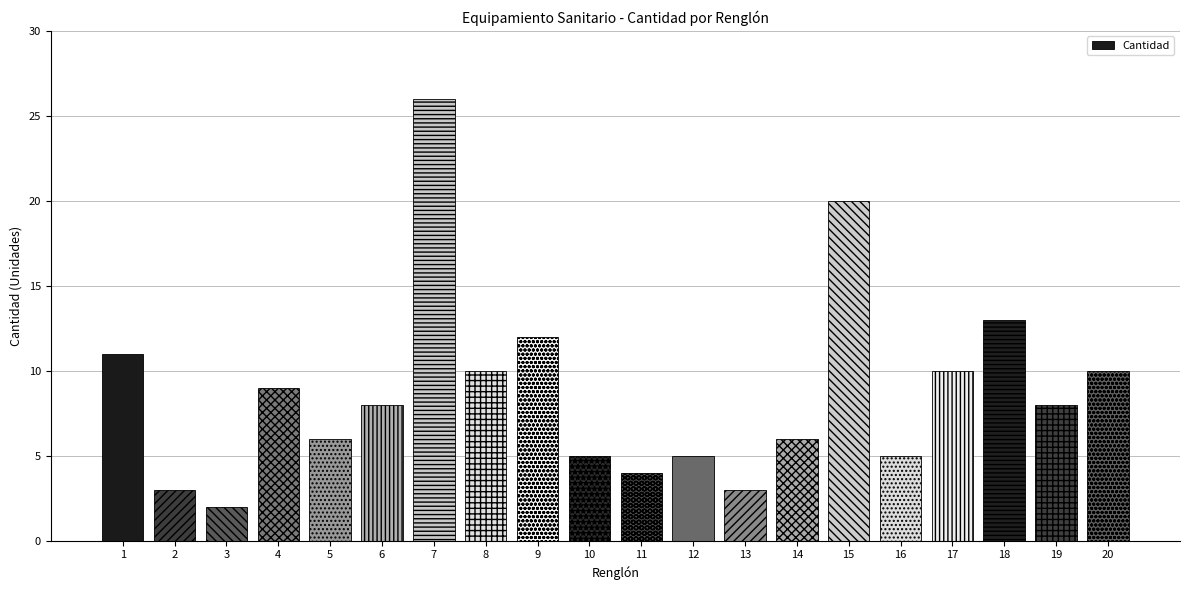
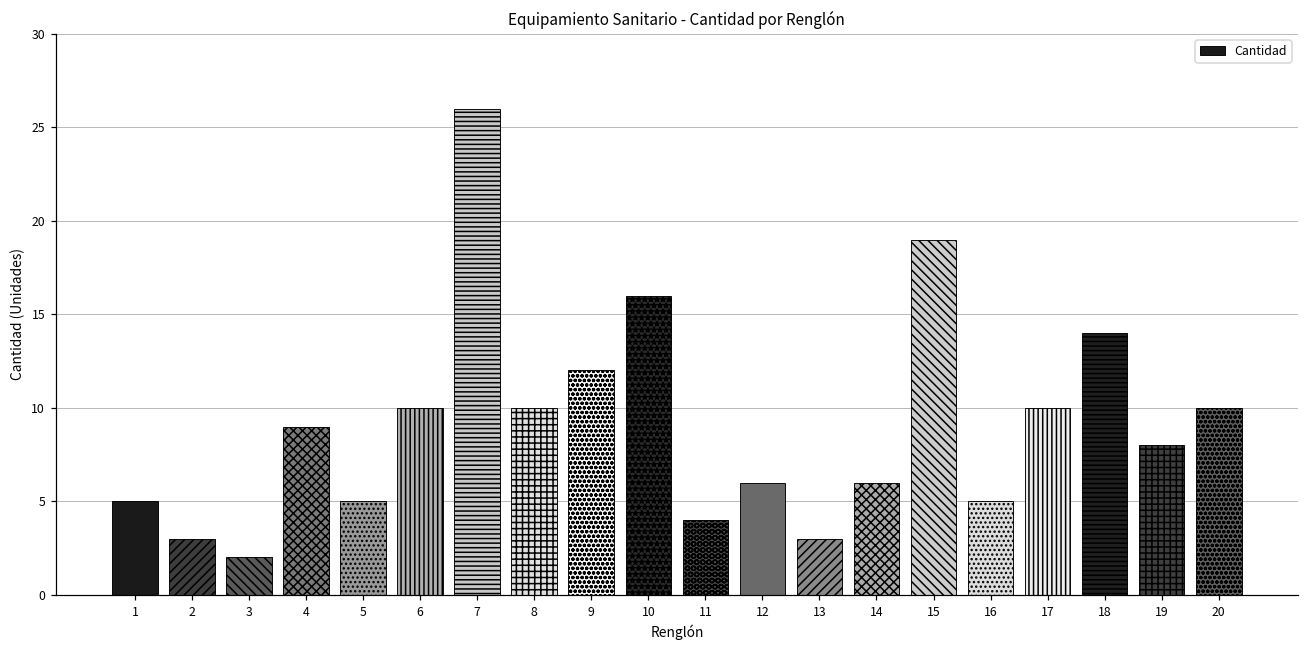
1: 11 -> 5
5: 6 -> 5
6: 8 -> 10
10: 5 -> 16
12: 5 -> 6
15: 20 -> 19
18: 13 -> 14
